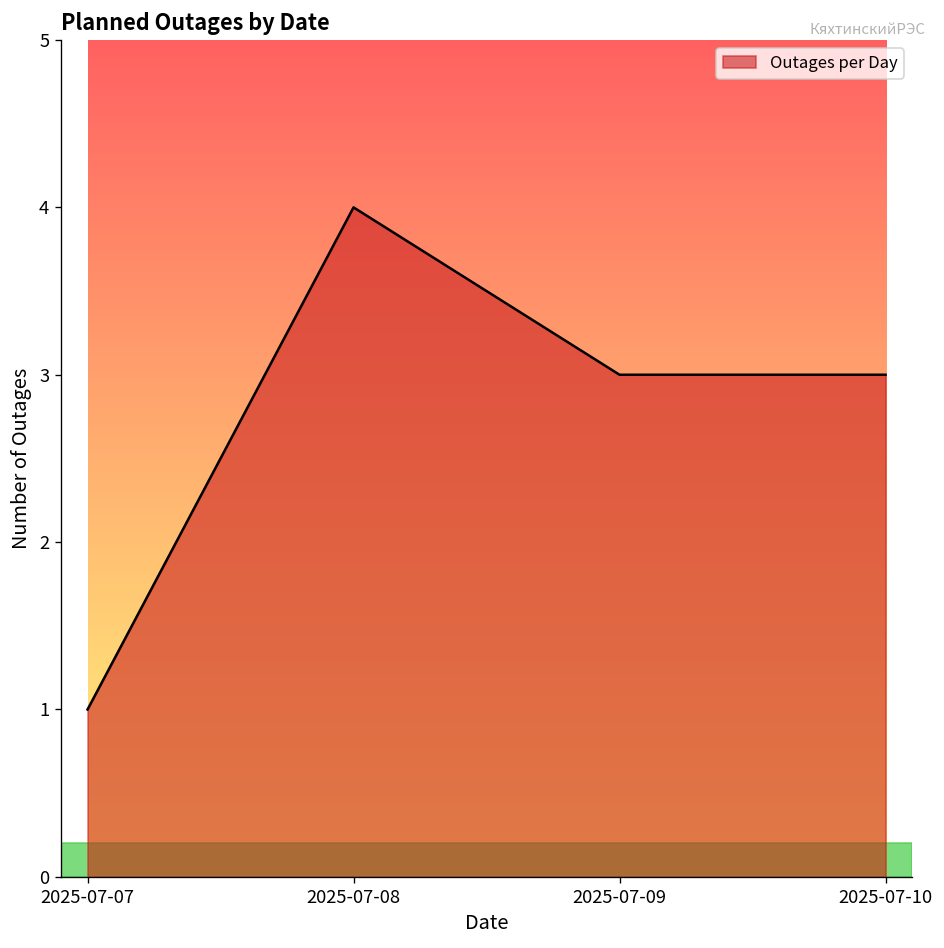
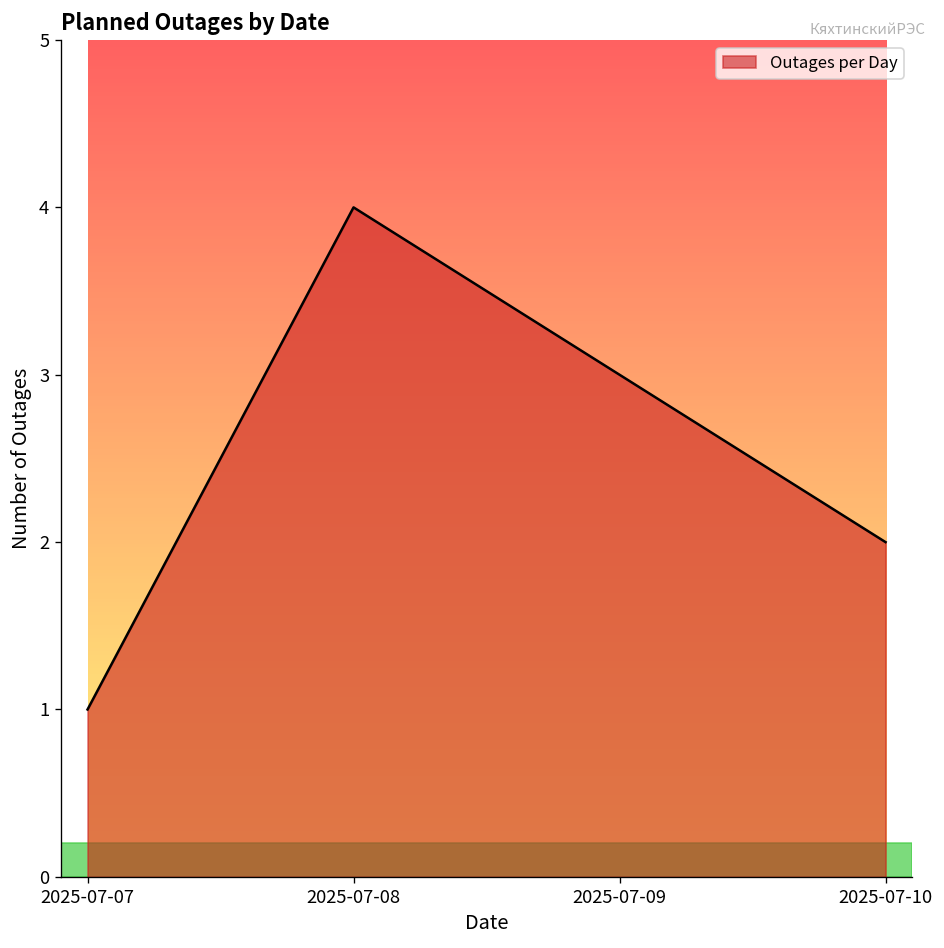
2025-07-10: 3 -> 2
